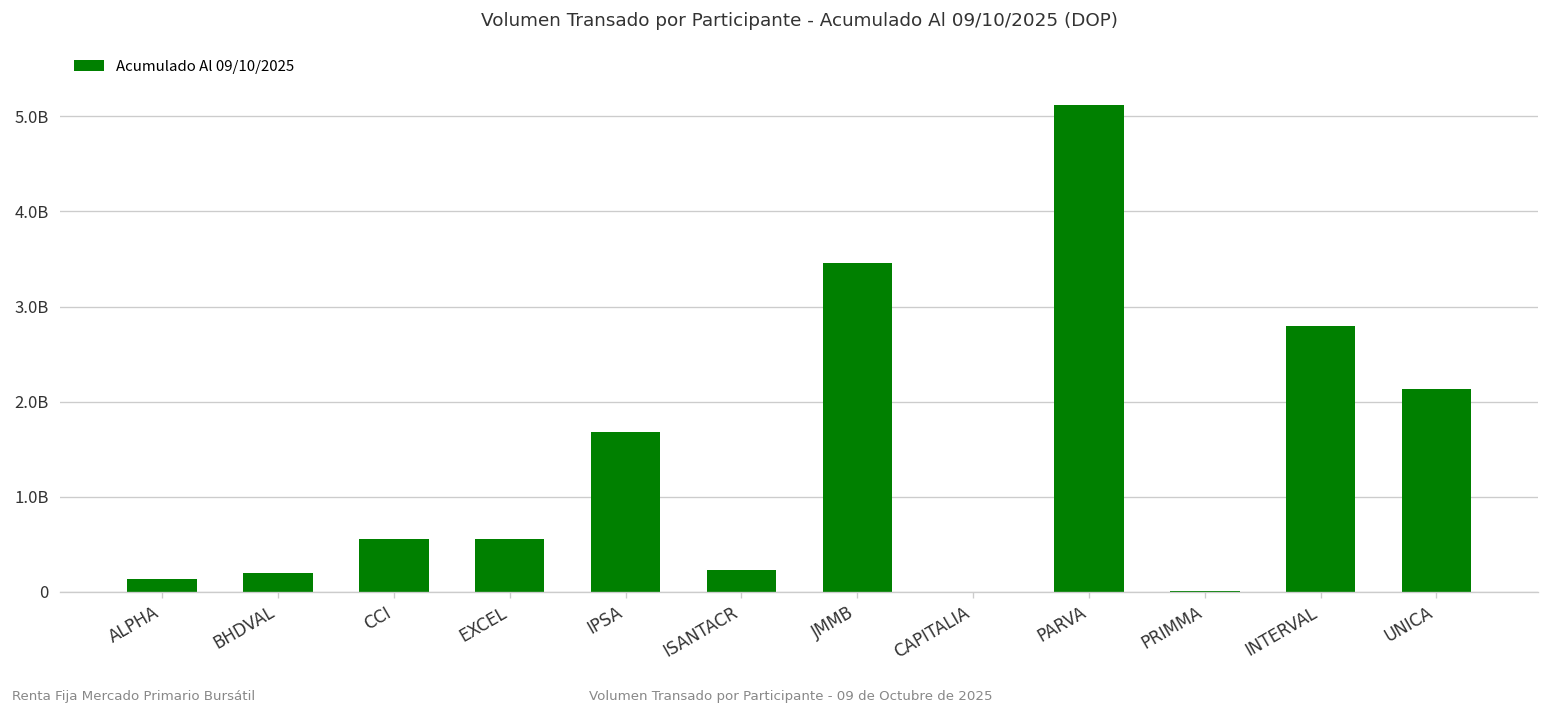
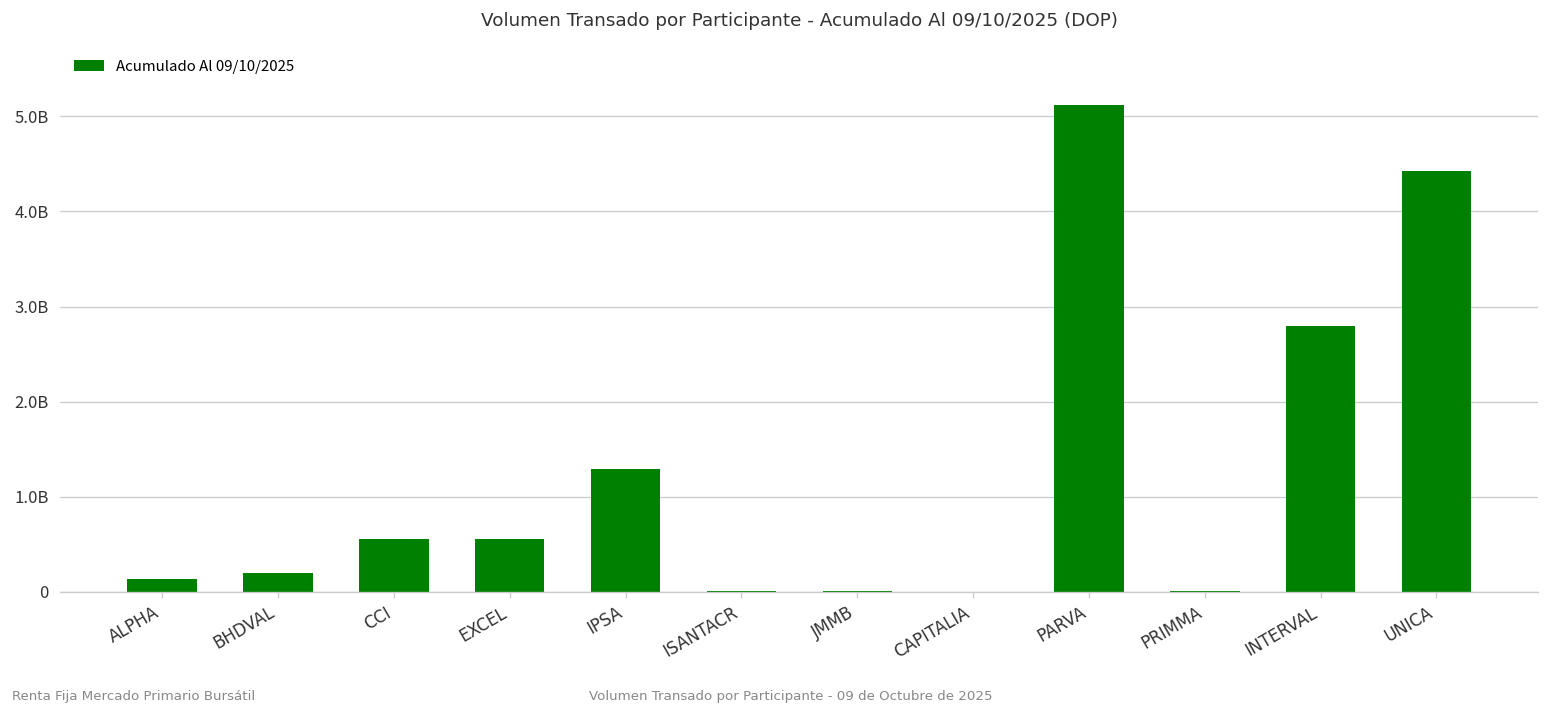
IPSA: 1700000000 -> 1300000000
ISANTACR: 200000000 -> 0
JMMB: 3500000000 -> 0
UNICA: 2100000000 -> 4400000000
